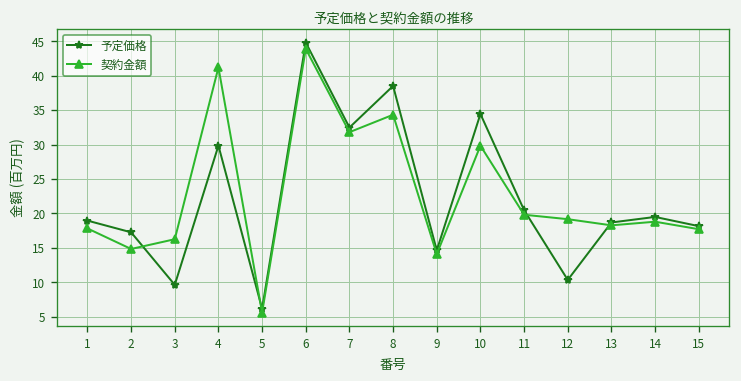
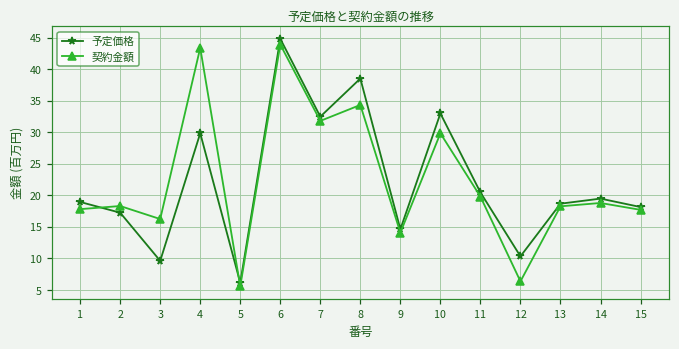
契約金額, 2: 15 -> 18
契約金額, 4: 41 -> 43
予定価格, 10: 34 -> 33
契約金額, 12: 19 -> 6
